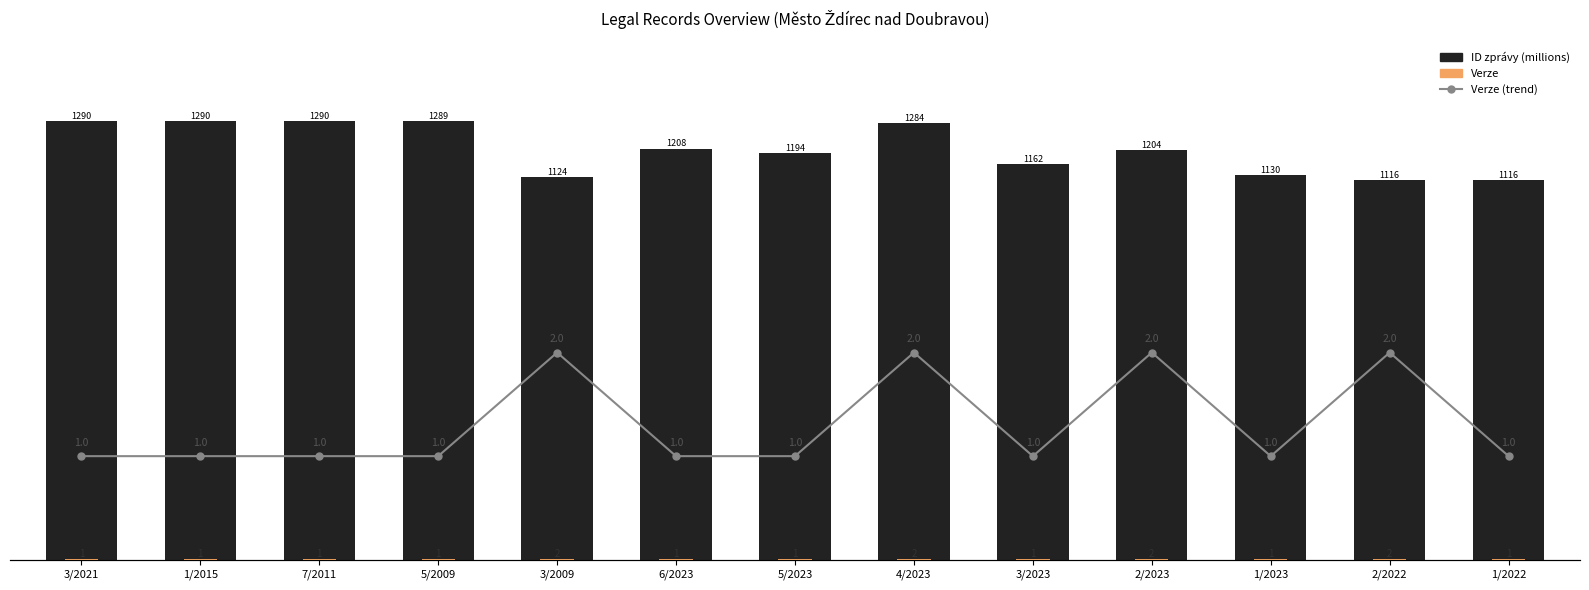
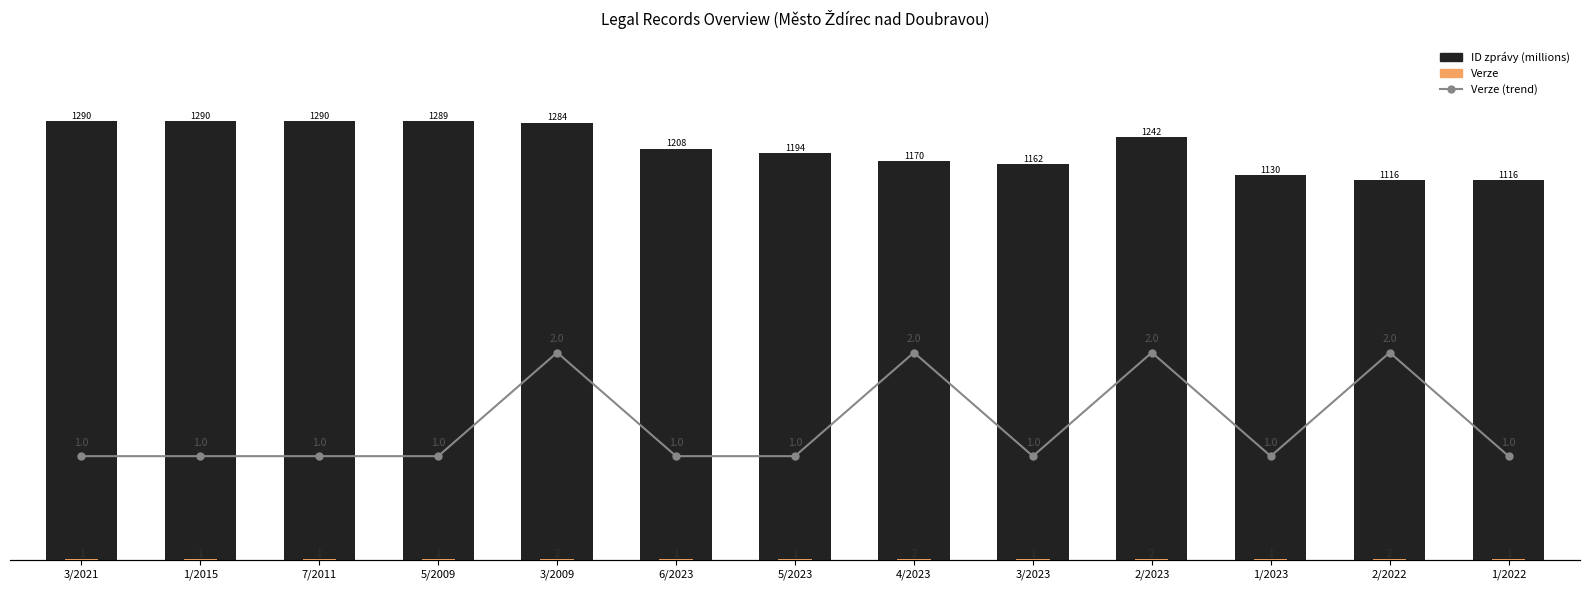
ID zprávy (millions), 3/2009: 1124 -> 1284
ID zprávy (millions), 4/2023: 1284 -> 1170
ID zprávy (millions), 2/2023: 1204 -> 1242
